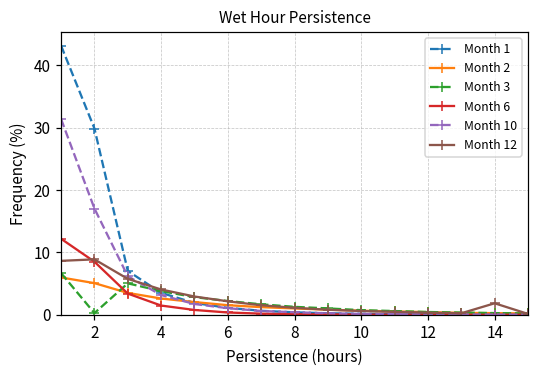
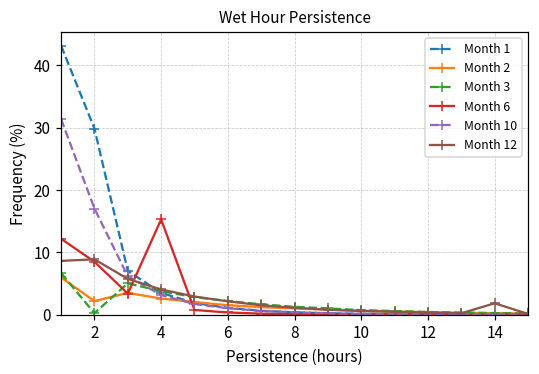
Month 2, 2: 5 -> 2
Month 6, 4: 1 -> 15
